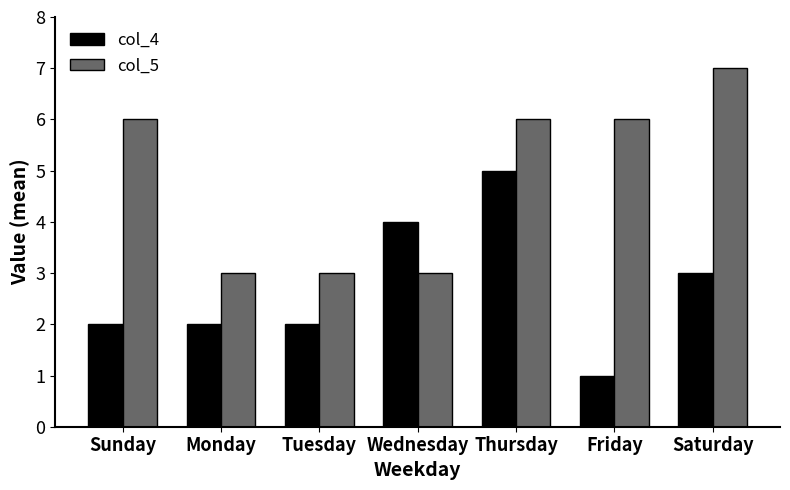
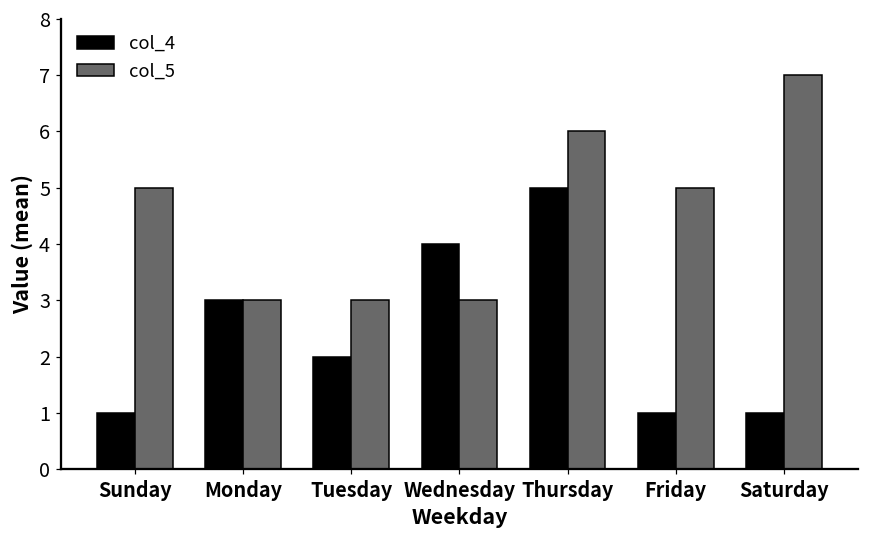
col_4, Sunday: 2 -> 1
col_5, Sunday: 6 -> 5
col_4, Monday: 2 -> 3
col_5, Friday: 6 -> 5
col_4, Saturday: 3 -> 1
